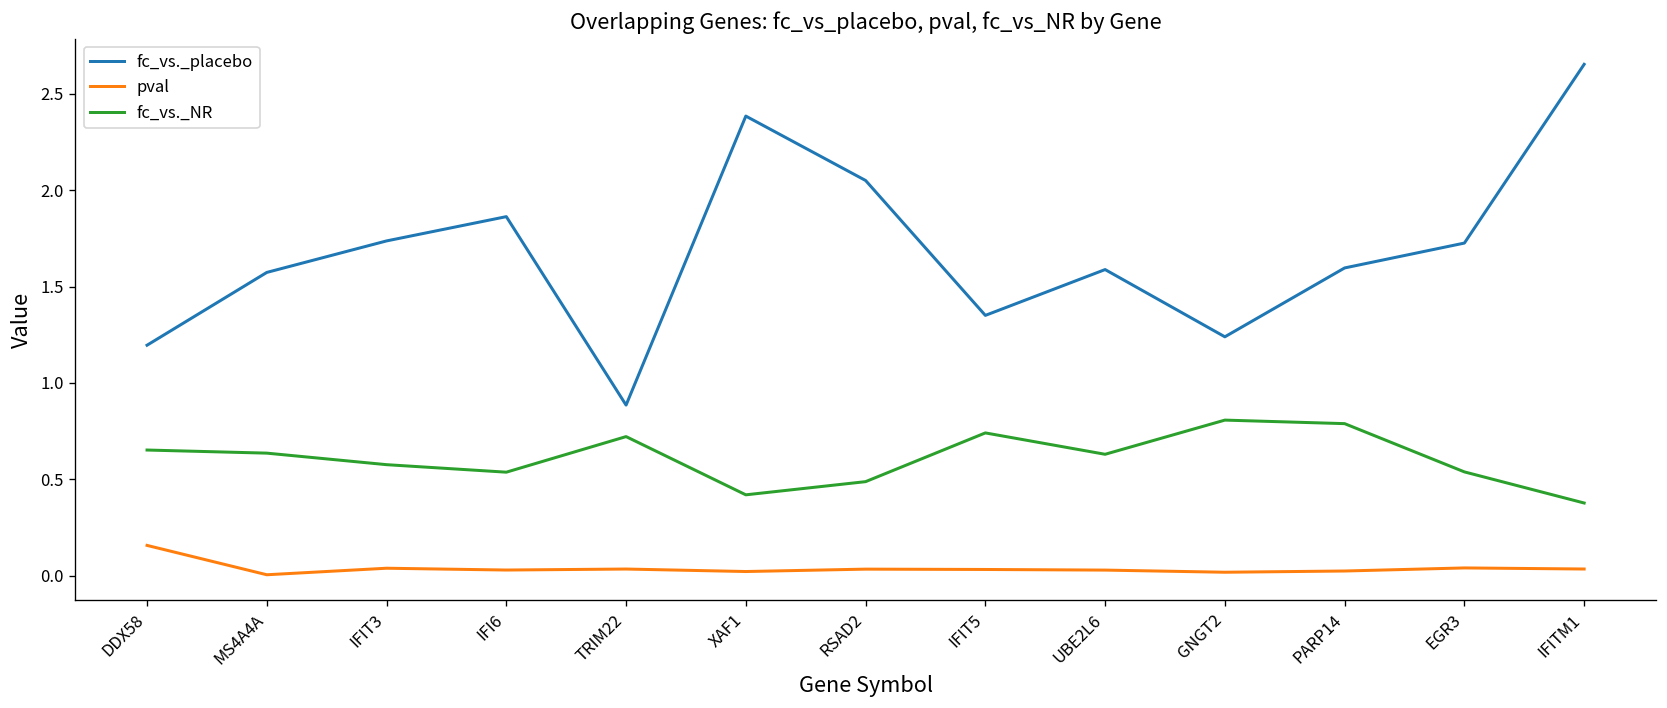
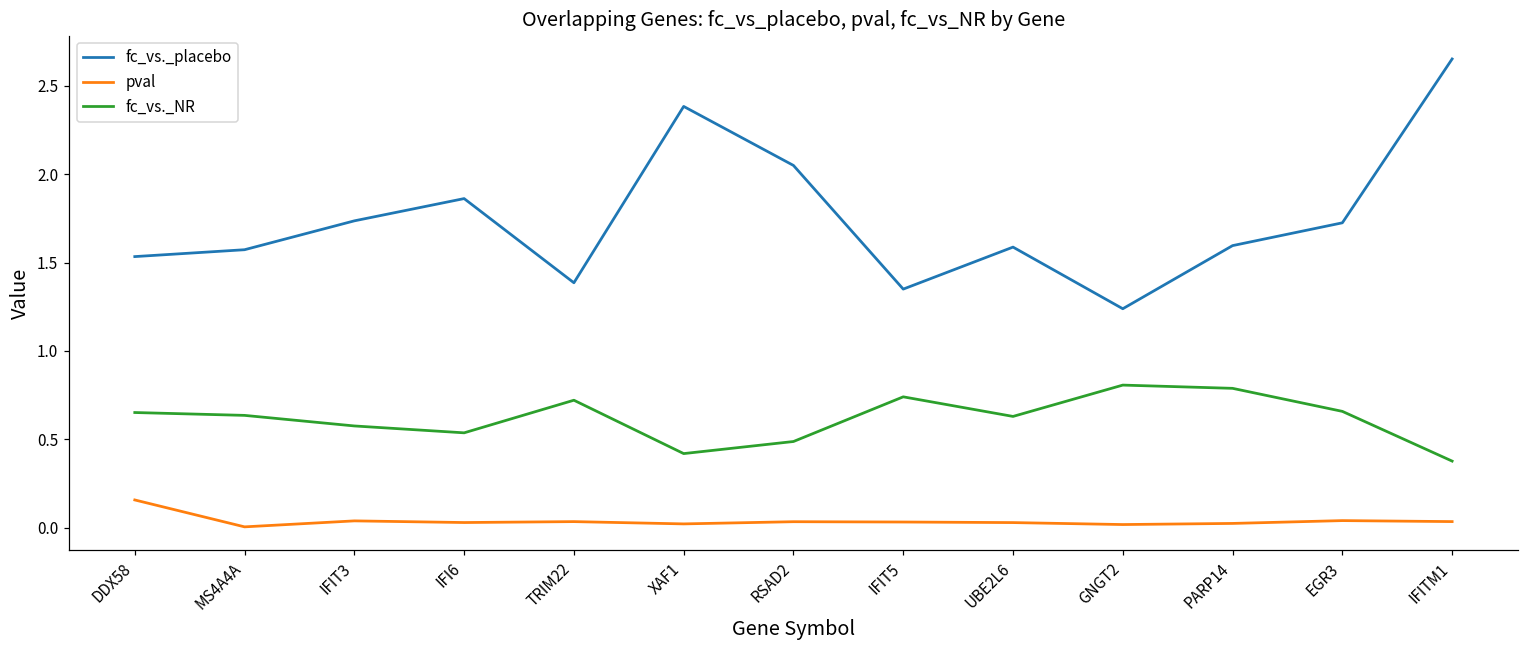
fc_vs._placebo, DDX58: 1.20 -> 1.53
fc_vs._placebo, TRIM22: 0.88 -> 1.39
fc_vs._NR, EGR3: 0.54 -> 0.66
